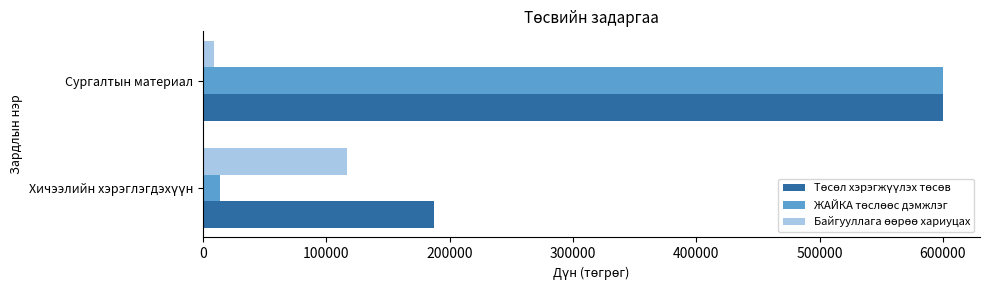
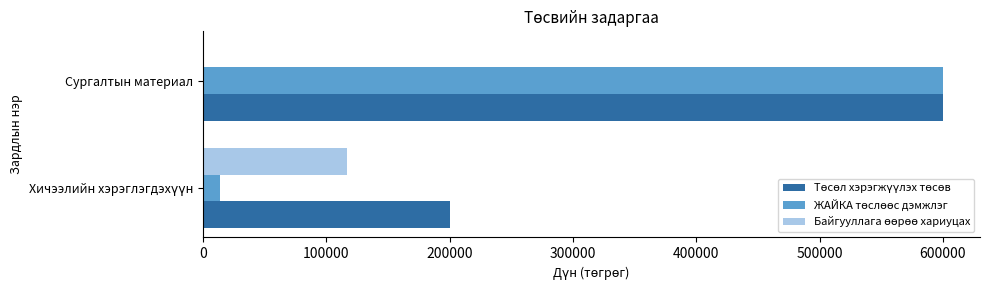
Байгууллага өөрөө хариуцах, Сургалтын материал: 9000 -> 0
Төсөл хэрэгжүүлэх төсөв, Хичээлийн хэрэглэгдэхүүн: 187000 -> 200000
